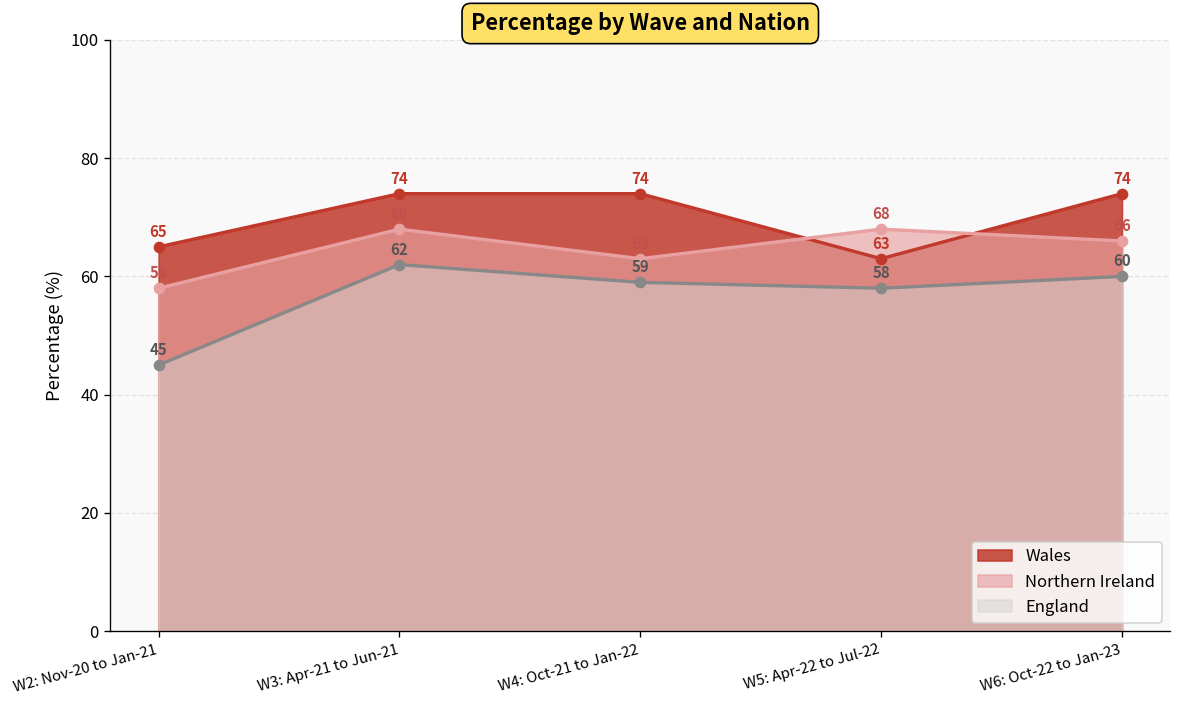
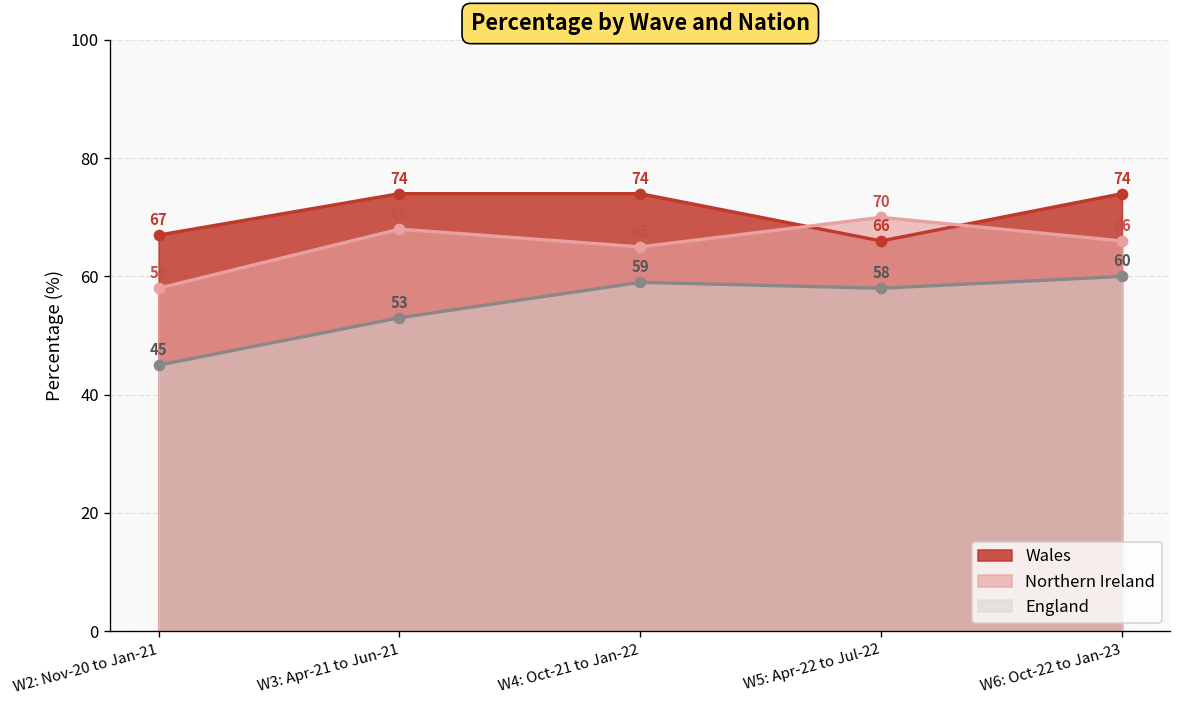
Wales, W2: Nov-20 to Jan-21: 65 -> 67
England, W3: Apr-21 to Jun-21: 62 -> 53
Northern Ireland, W4: Oct-21 to Jan-22: 63 -> 65
Wales, W5: Apr-22 to Jul-22: 63 -> 66
Northern Ireland, W5: Apr-22 to Jul-22: 68 -> 70
